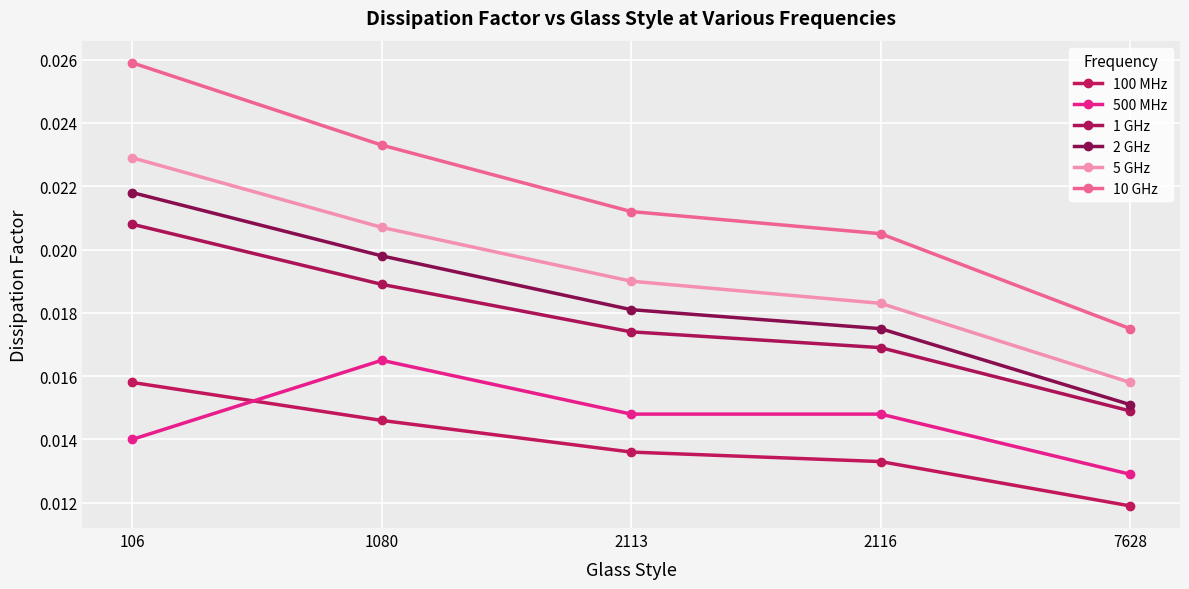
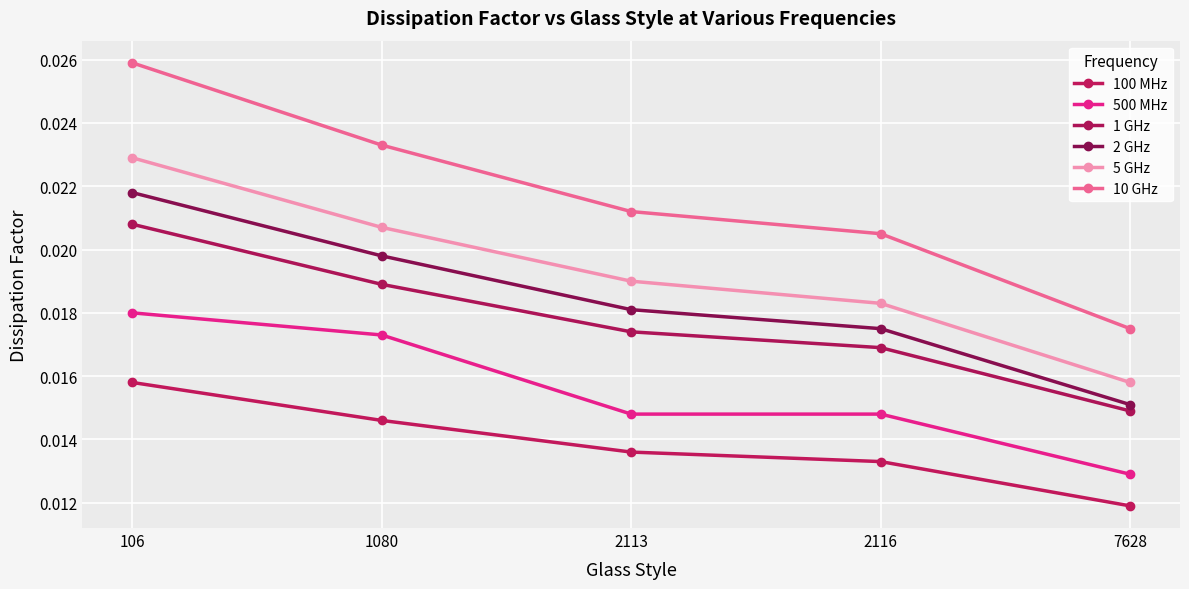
500 MHz, 106: 0.014 -> 0.018
500 MHz, 1080: 0.0165 -> 0.0173
